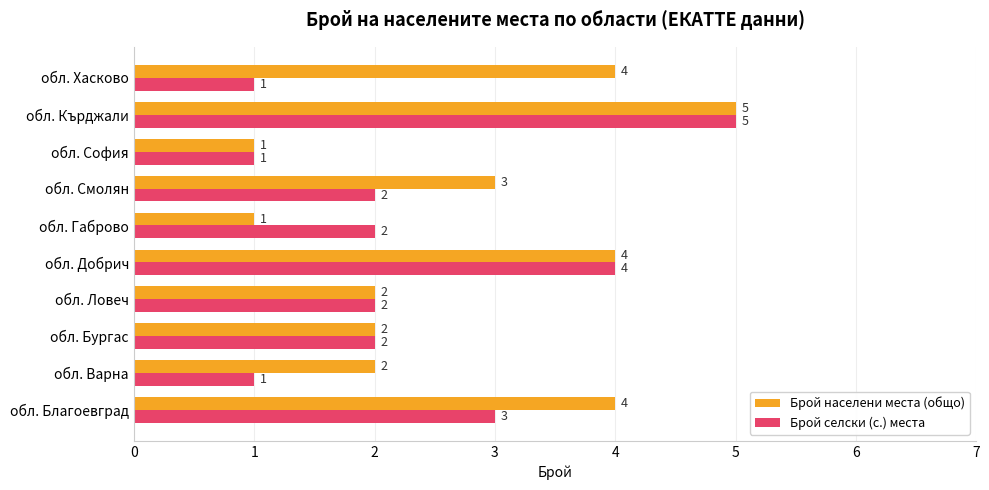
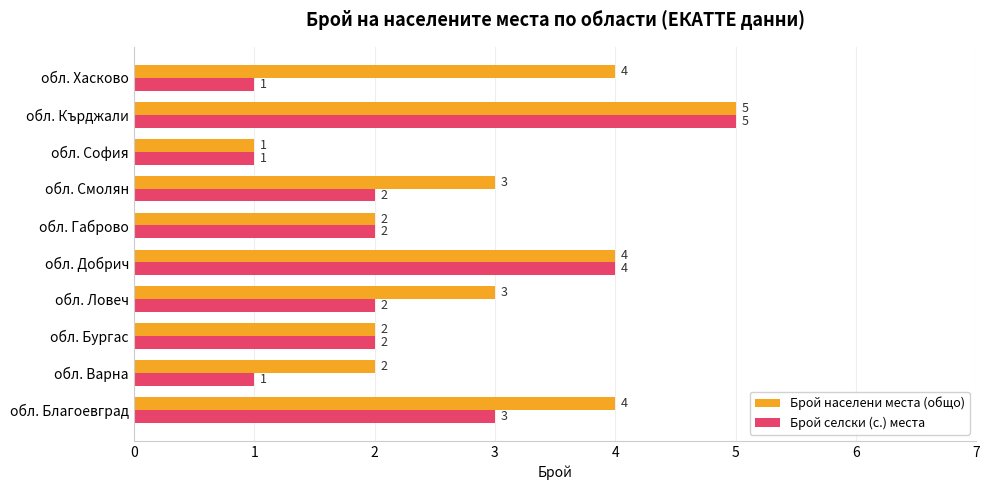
Брой населени места (общо), обл. Габрово: 1 -> 2
Брой населени места (общо), обл. Ловеч: 2 -> 3
